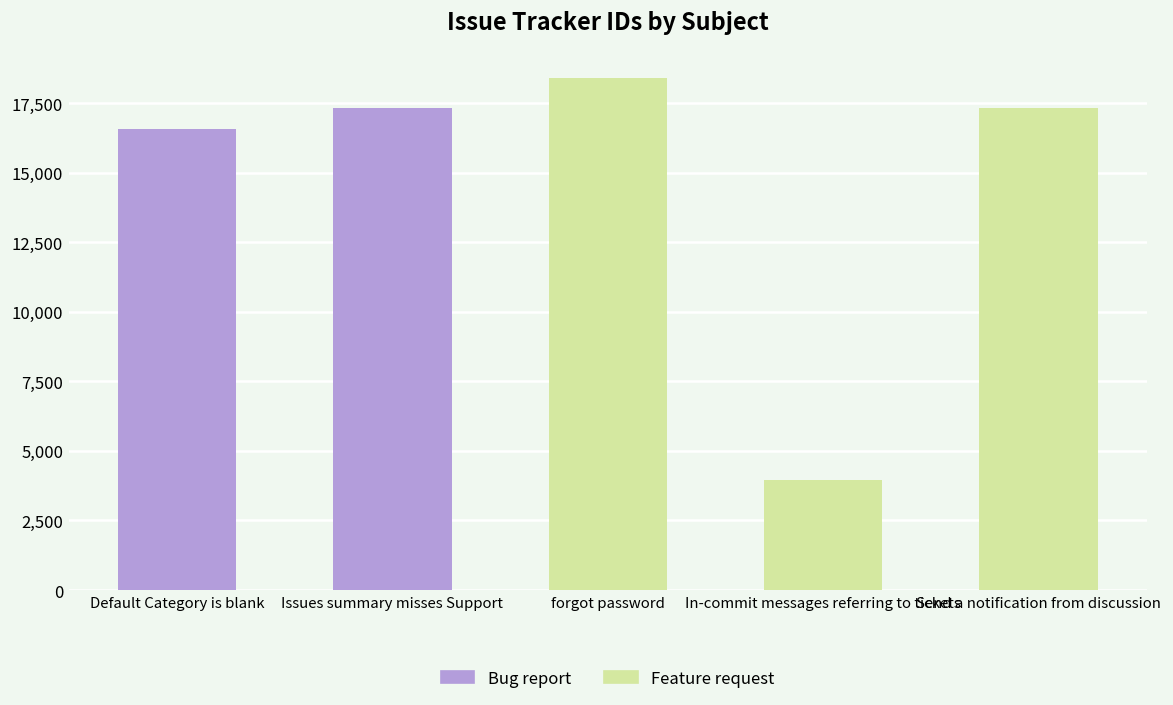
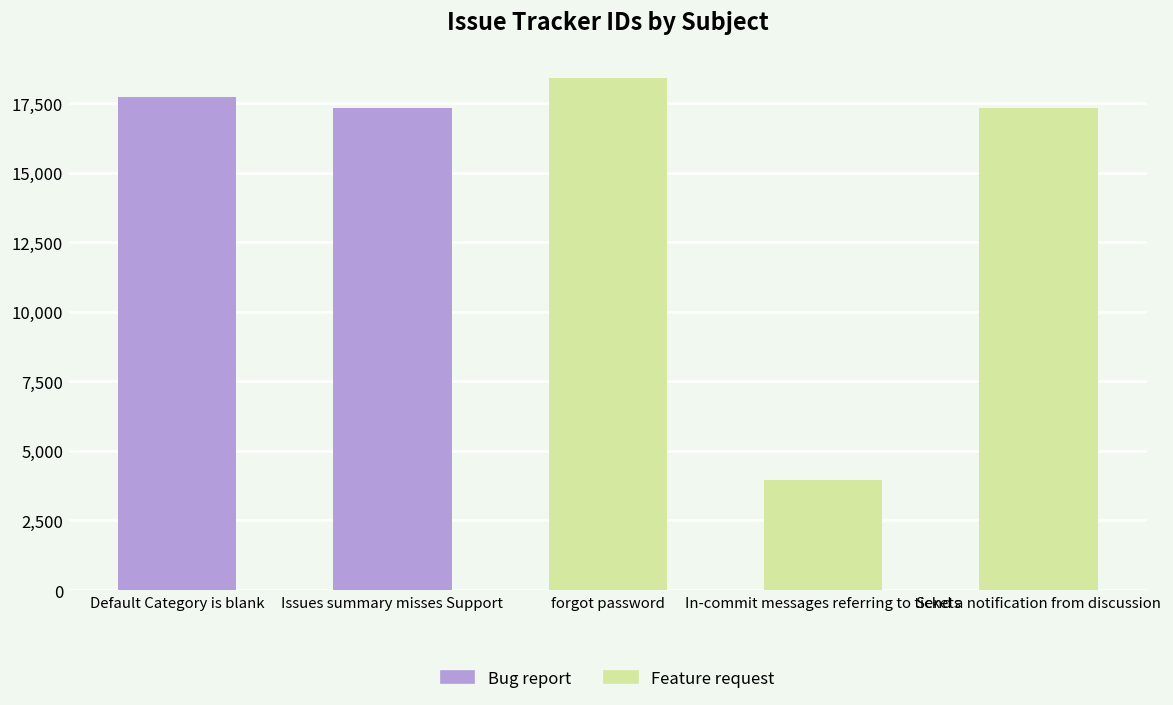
Bug report, Default Category is blank: 16,600 -> 17,700
